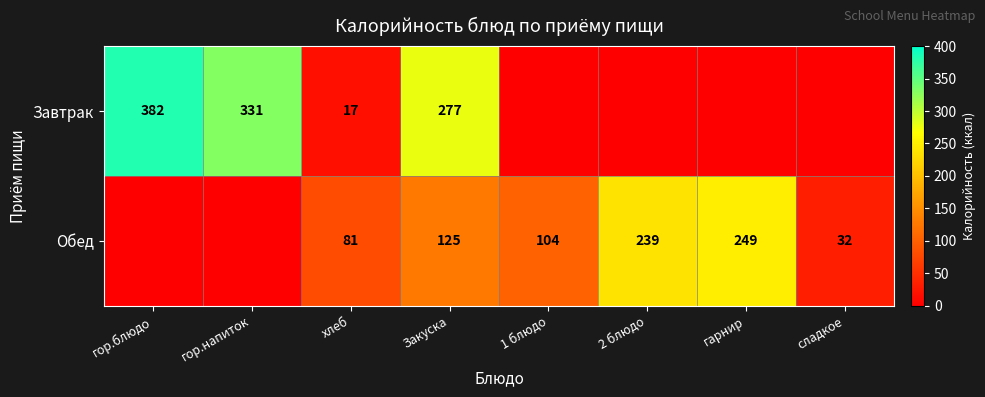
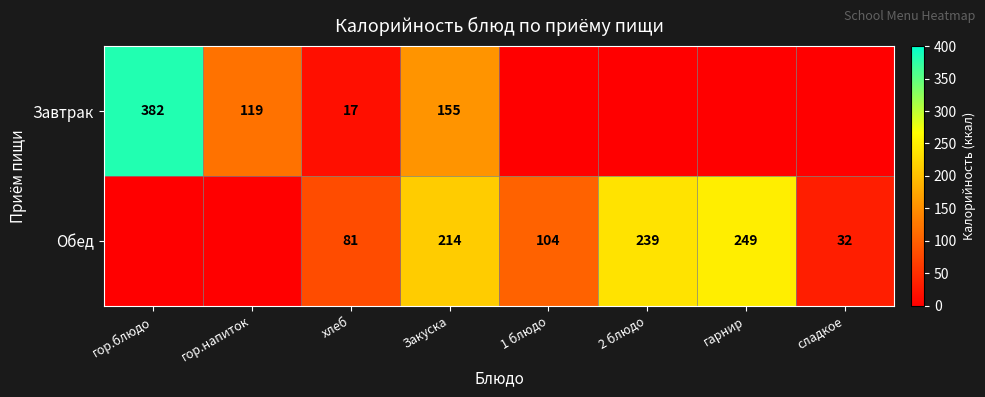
Завтрак, гор.напиток: 331 -> 119
Завтрак, Закуска: 277 -> 155
Обед, Закуска: 125 -> 214
